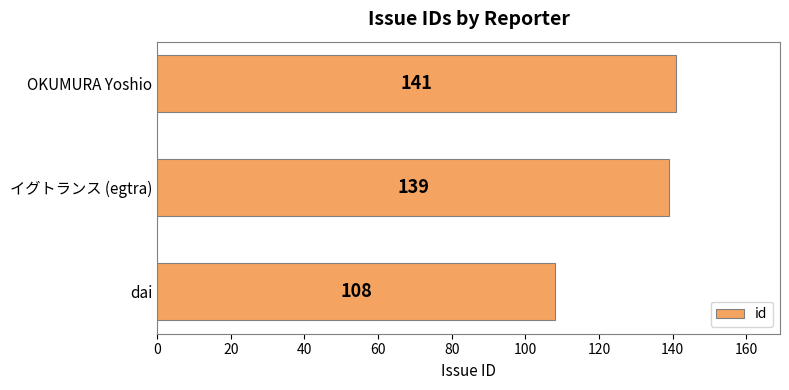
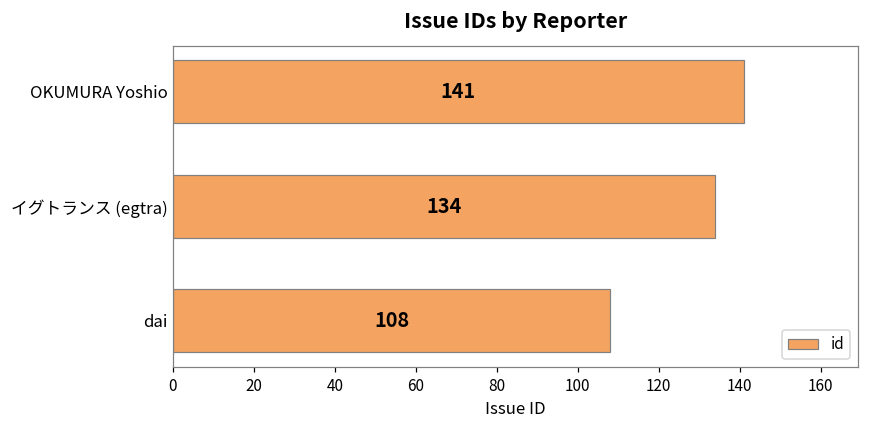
イグトランス (egtra): 139 -> 134
